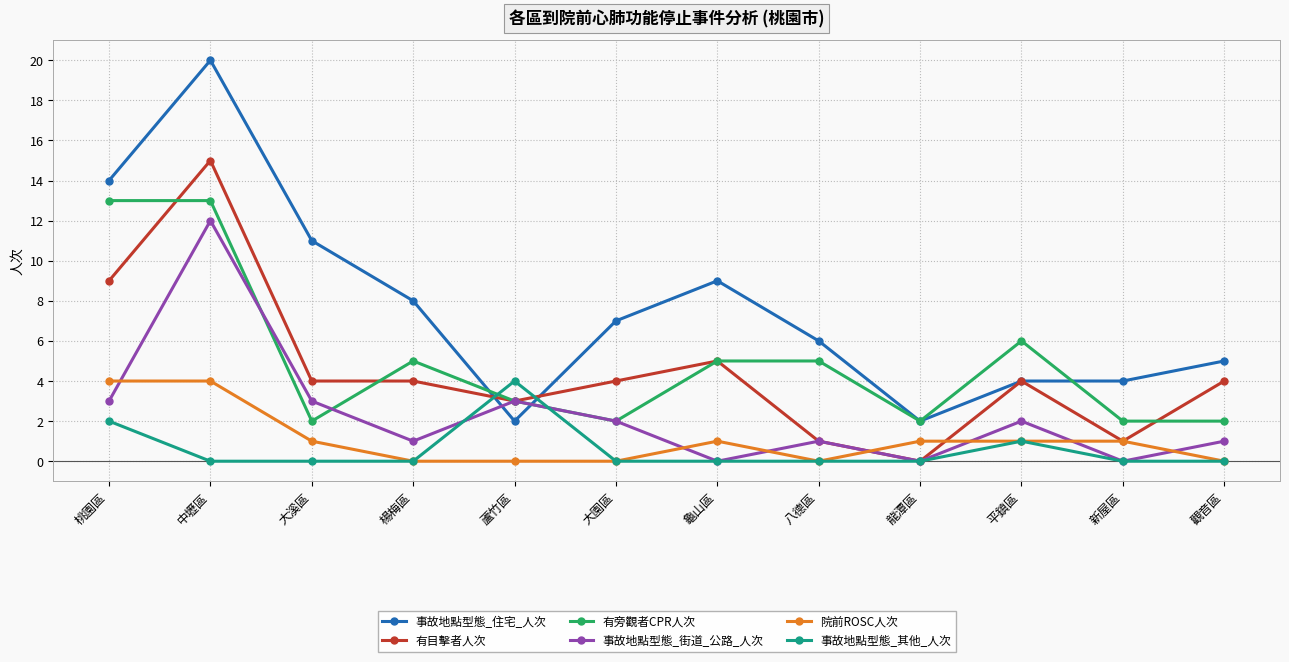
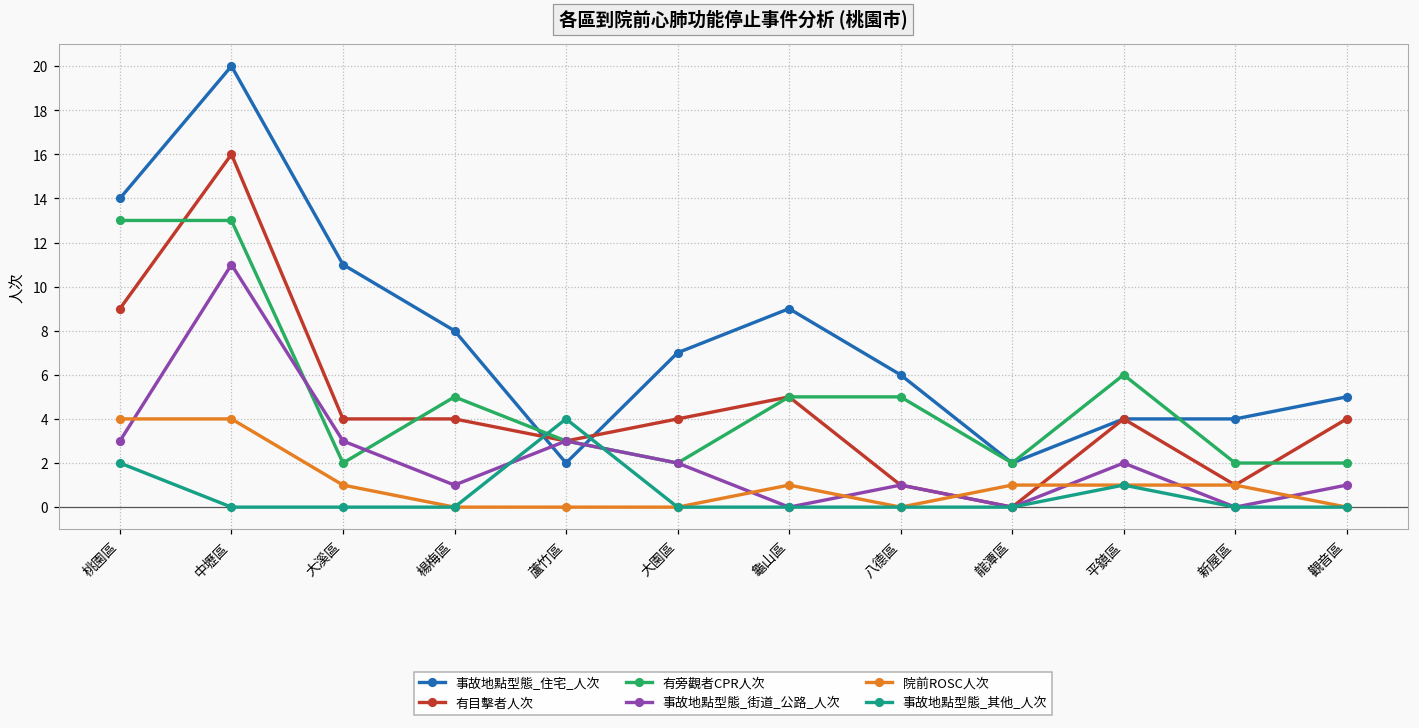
有目擊者人次, 中壢區: 15 -> 16
事故地點型態_街道_公路_人次, 中壢區: 12 -> 11
